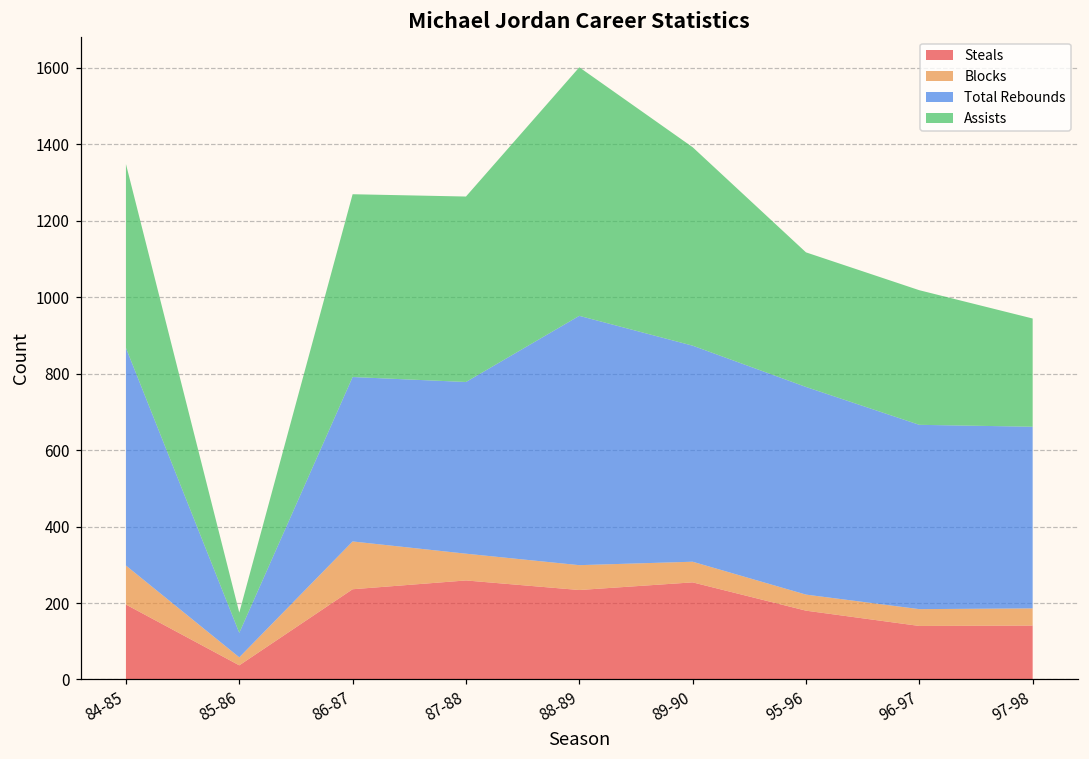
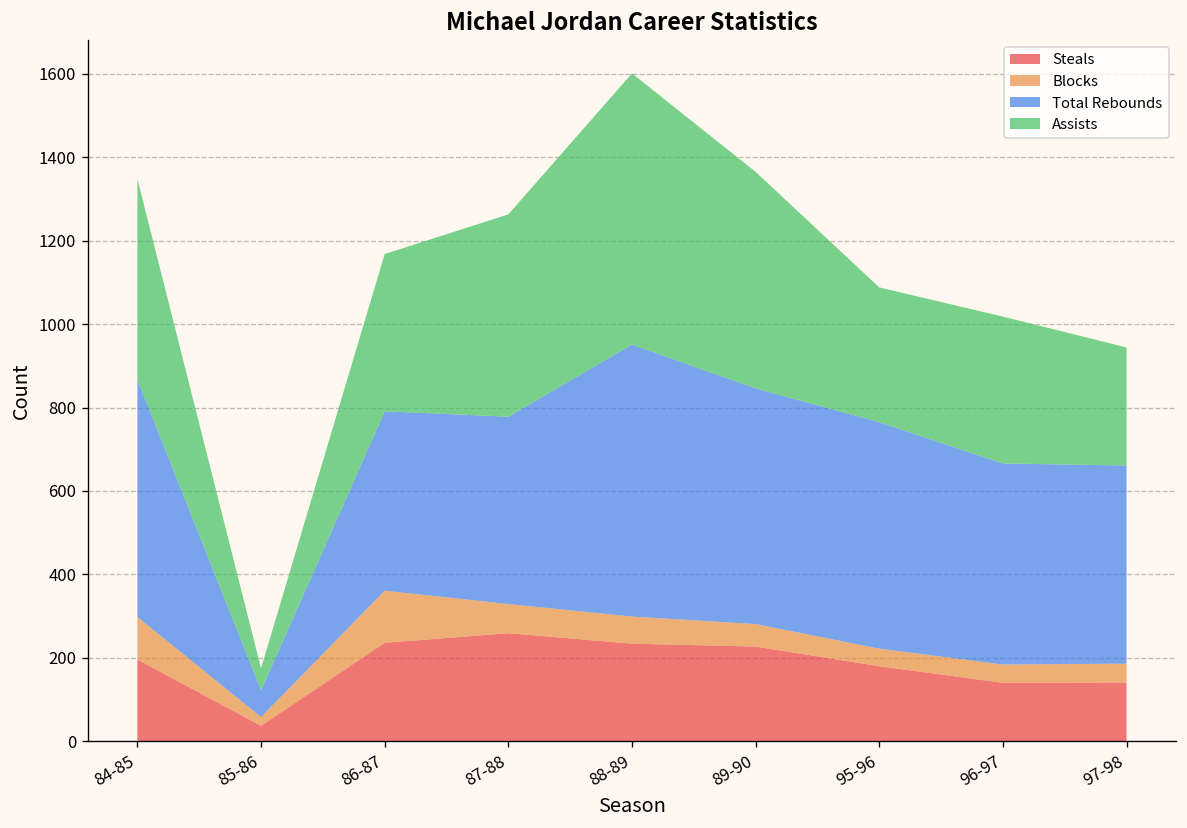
Assists, 86-87: 480 -> 380
Steals, 89-90: 250 -> 230
Assists, 95-96: 350 -> 320
